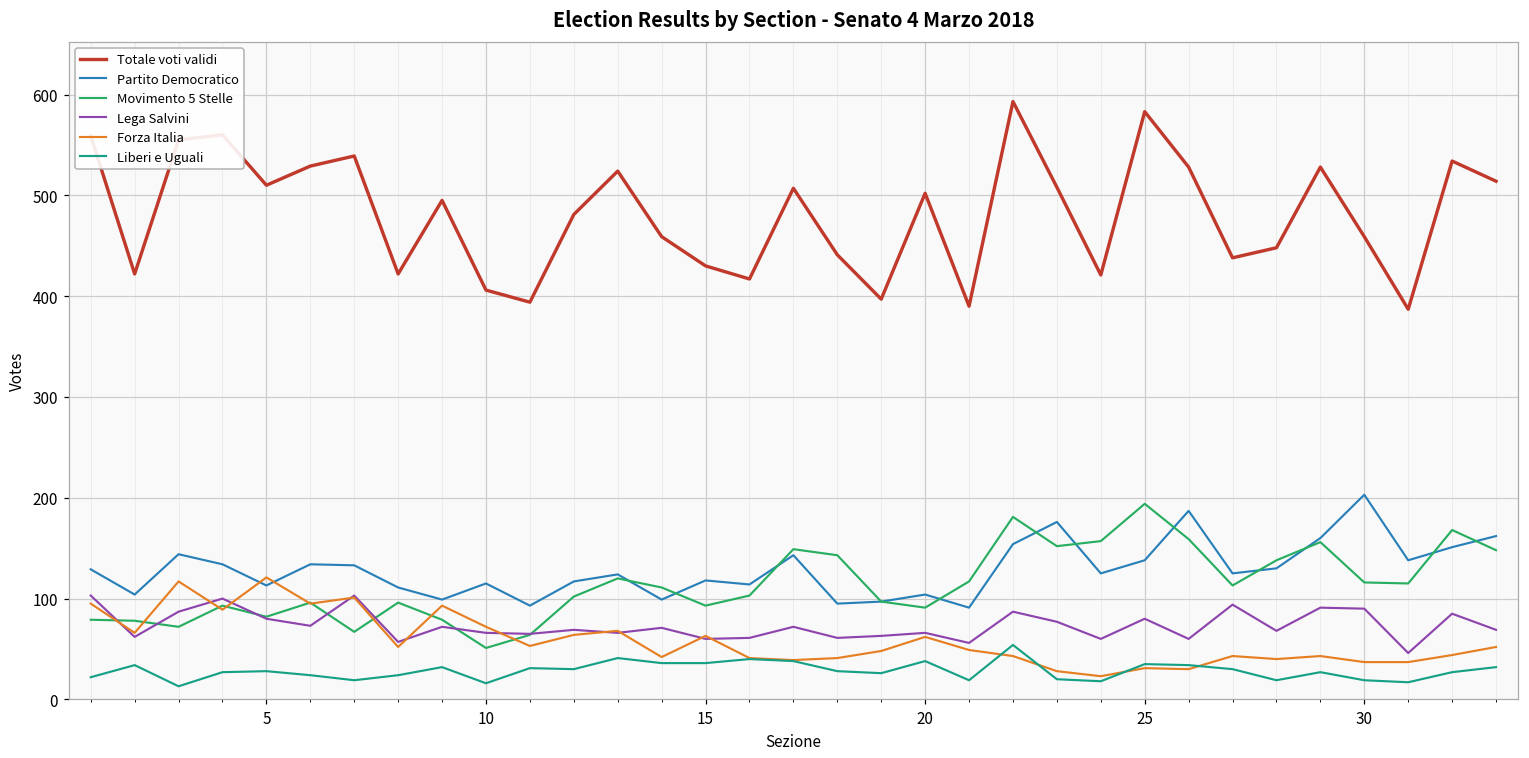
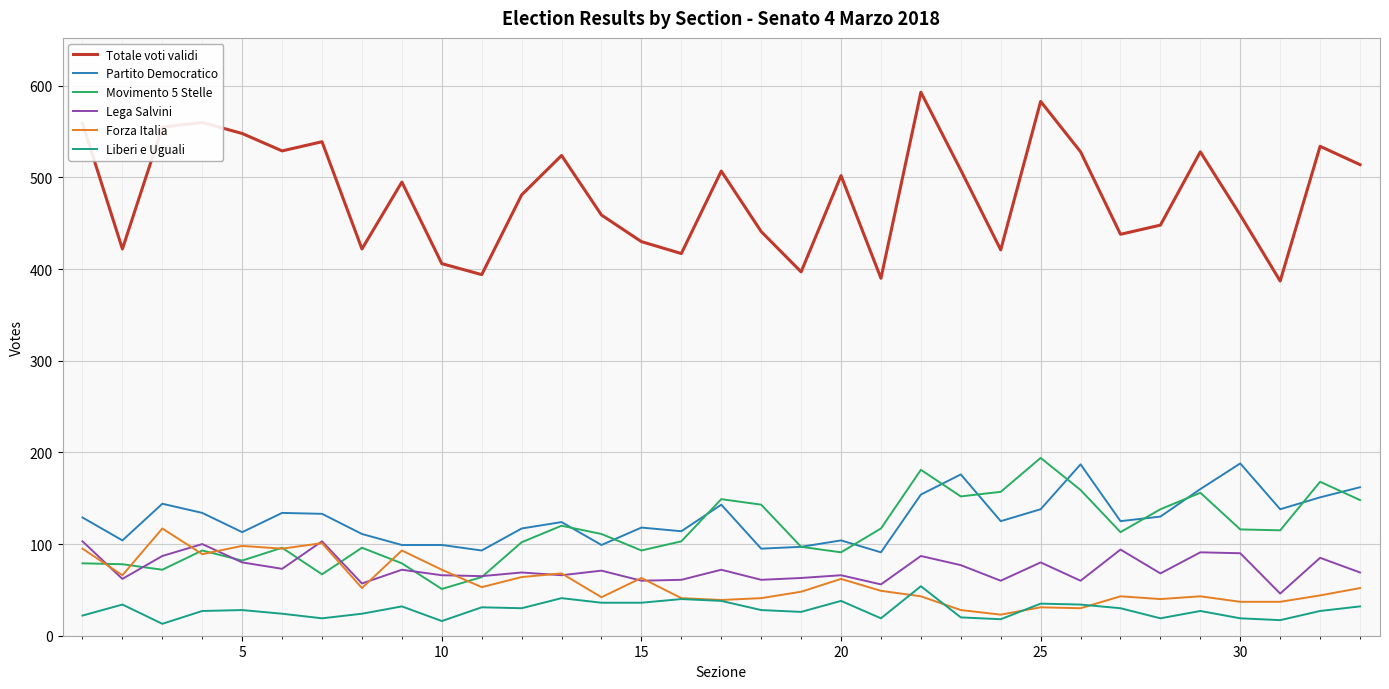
Totale voti validi, 5: 510 -> 550
Forza Italia, 5: 120 -> 100
Partito Democratico, 10: 120 -> 100
Partito Democratico, 30: 200 -> 190
